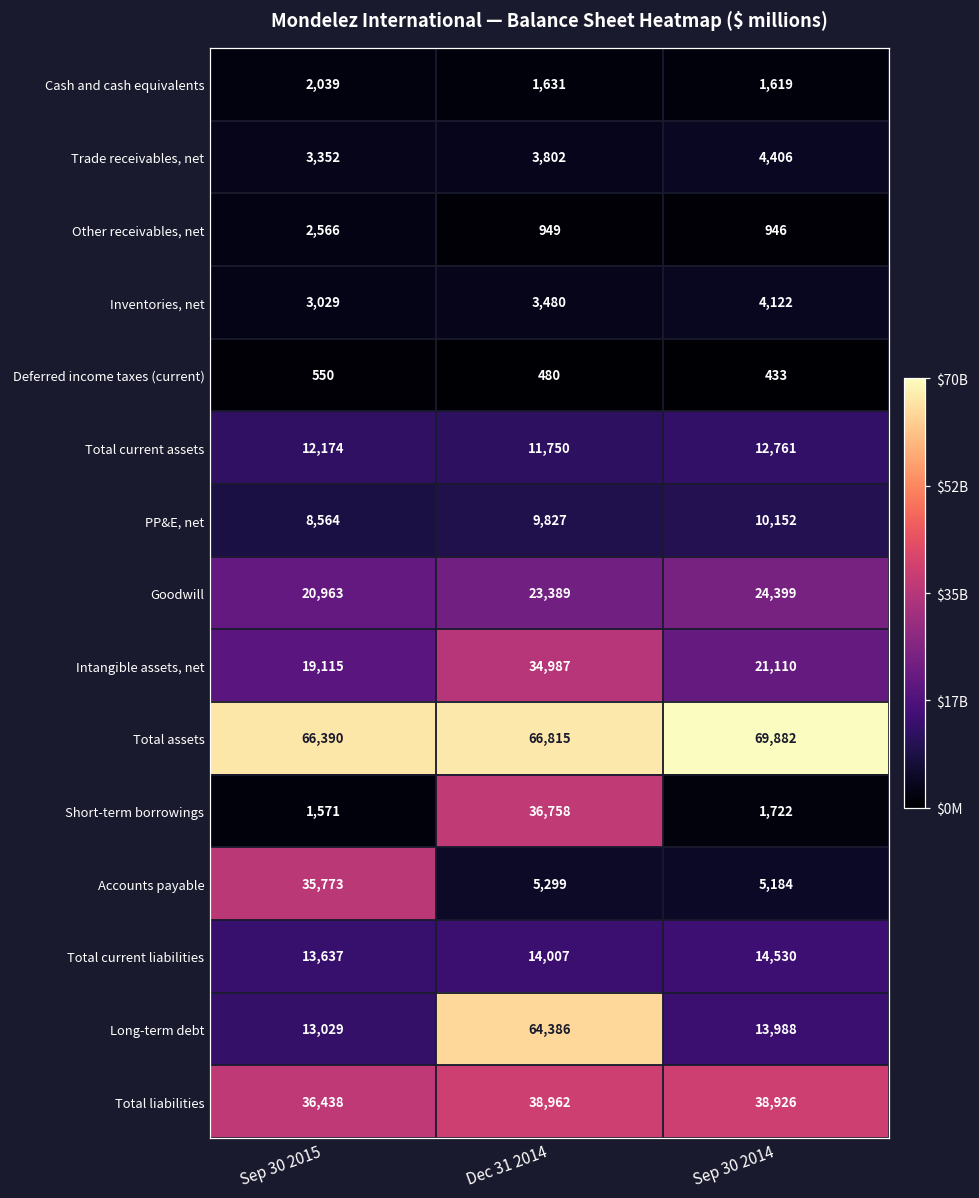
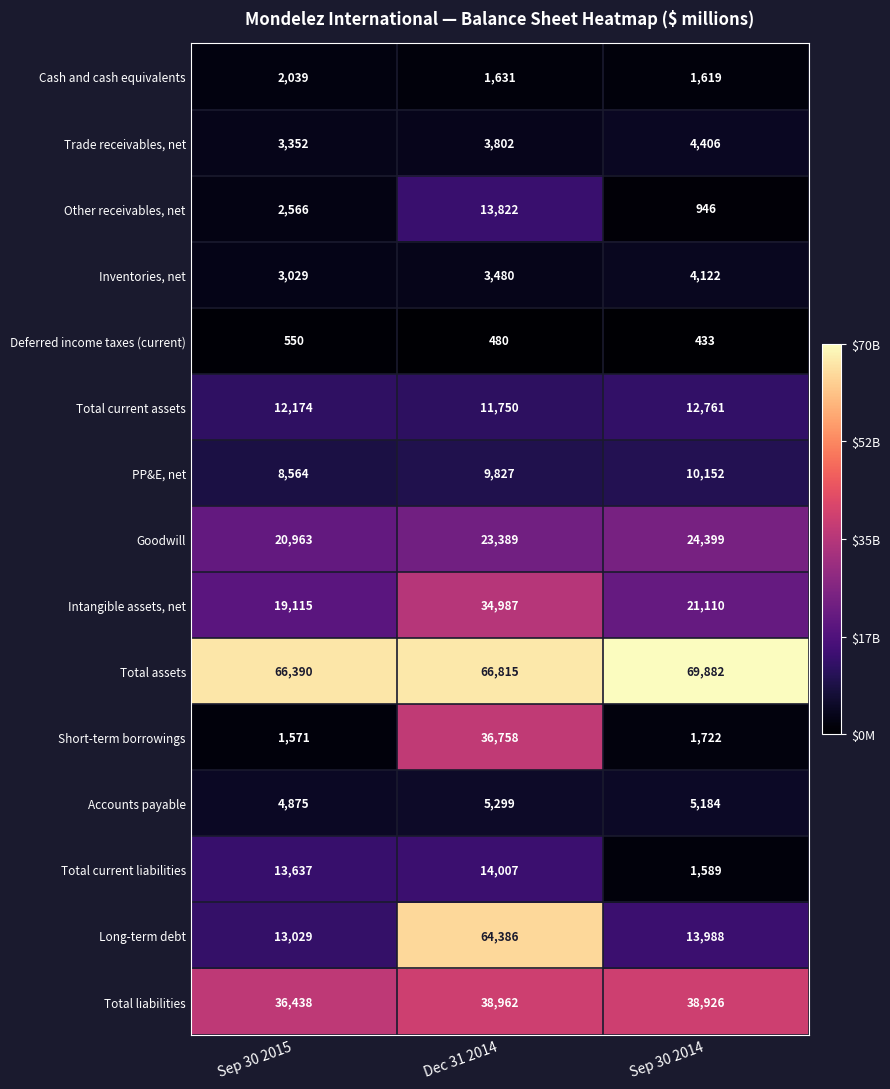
Other receivables, net, Dec 31 2014: 949 -> 13,822
Accounts payable, Sep 30 2015: 35,773 -> 4,875
Total current liabilities, Sep 30 2014: 14,530 -> 1,589
